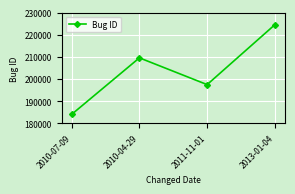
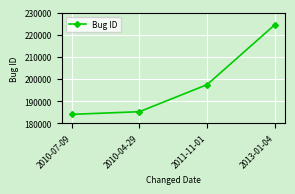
2010-04-29: 210000 -> 185000
